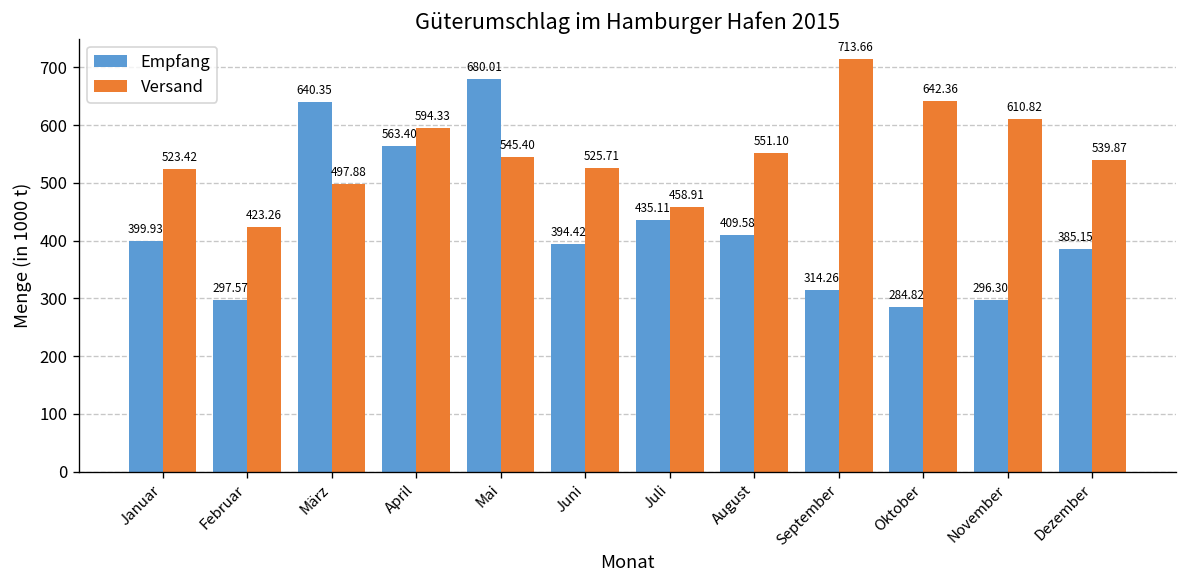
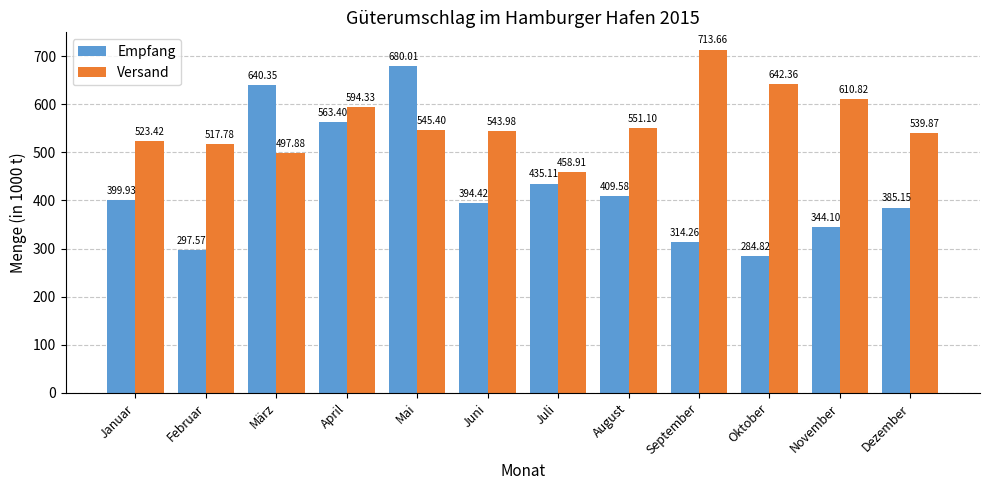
Versand, Februar: 423.26 -> 517.78
Versand, Juni: 525.71 -> 543.98
Empfang, November: 296.30 -> 344.10
